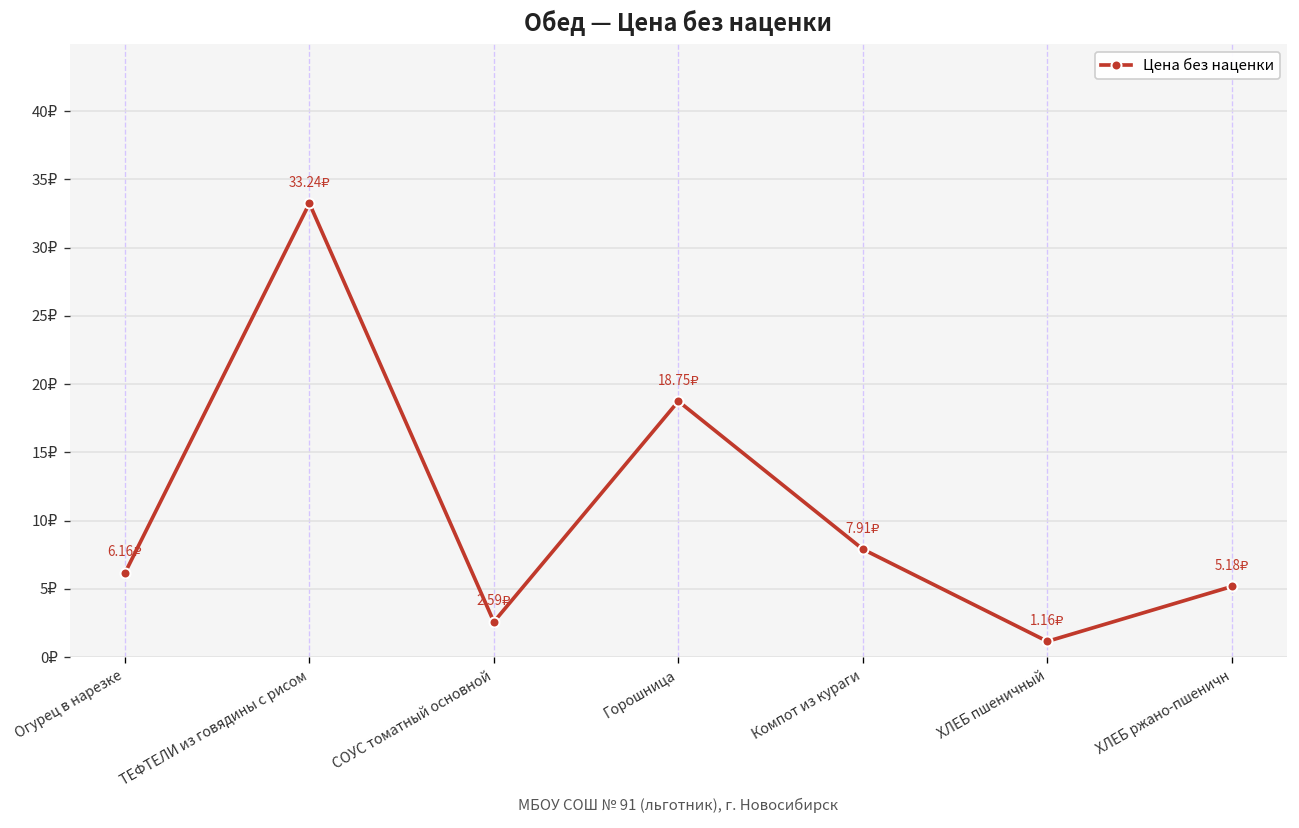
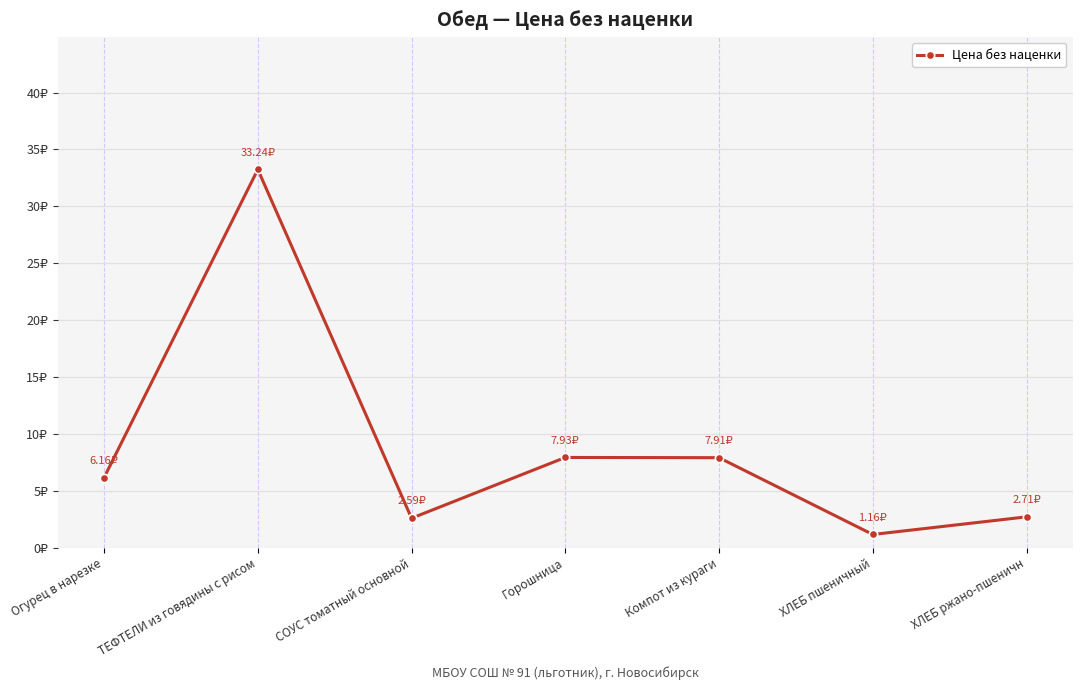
Горошница: 18.75₽ -> 7.93₽
ХЛЕБ ржано-пшеничн: 5.18₽ -> 2.71₽
